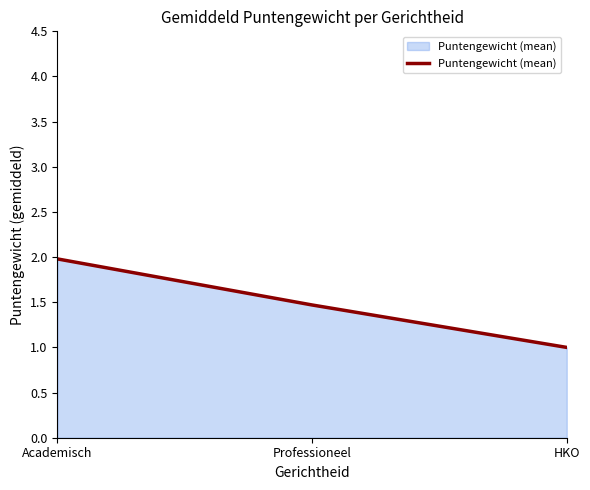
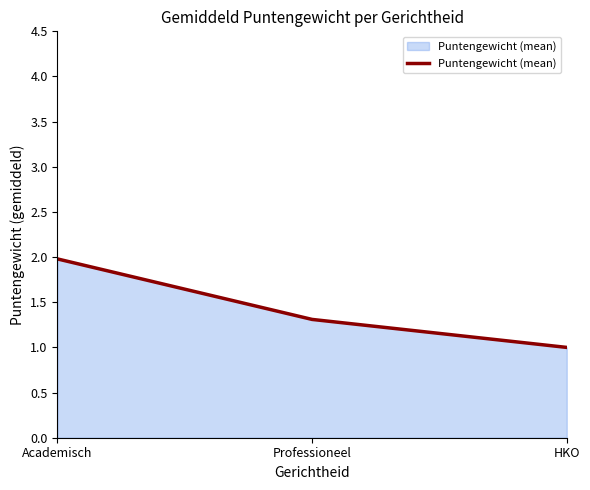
Professioneel: 1.5 -> 1.3
